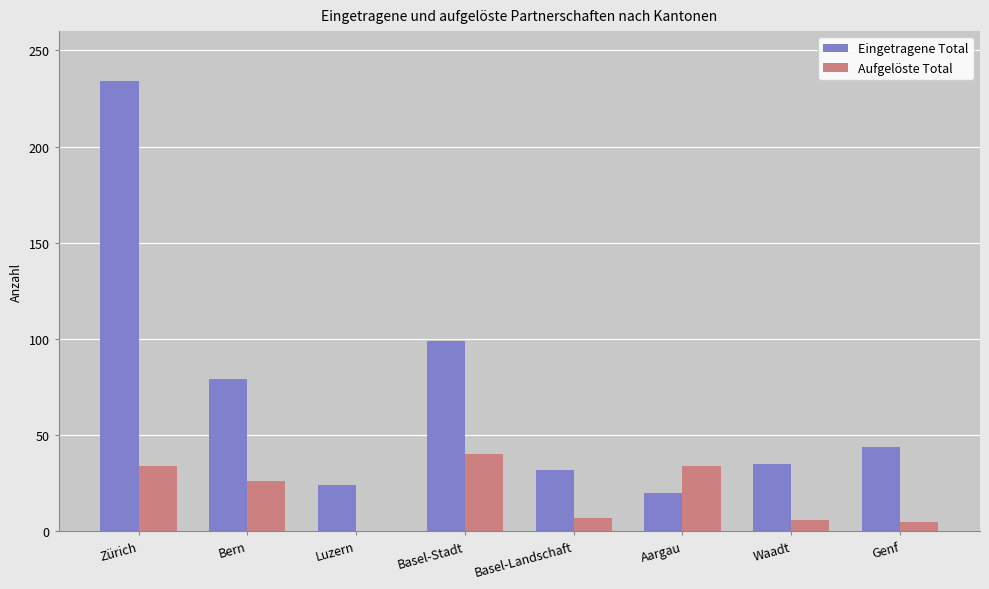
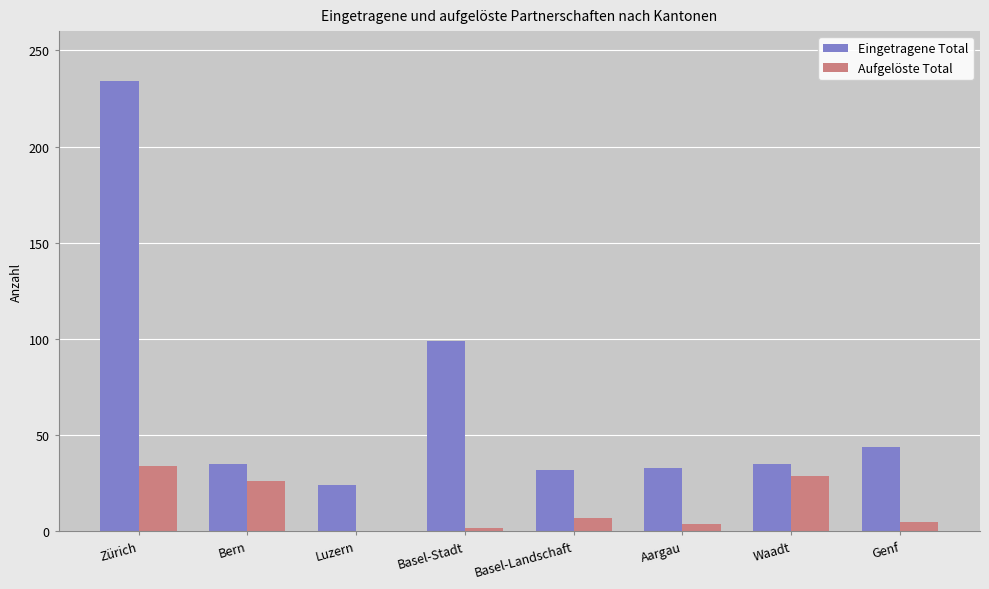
Eingetragene Total, Bern: 79 -> 35
Aufgelöste Total, Basel-Stadt: 40 -> 2
Eingetragene Total, Aargau: 20 -> 33
Aufgelöste Total, Aargau: 34 -> 4
Aufgelöste Total, Waadt: 6 -> 29
